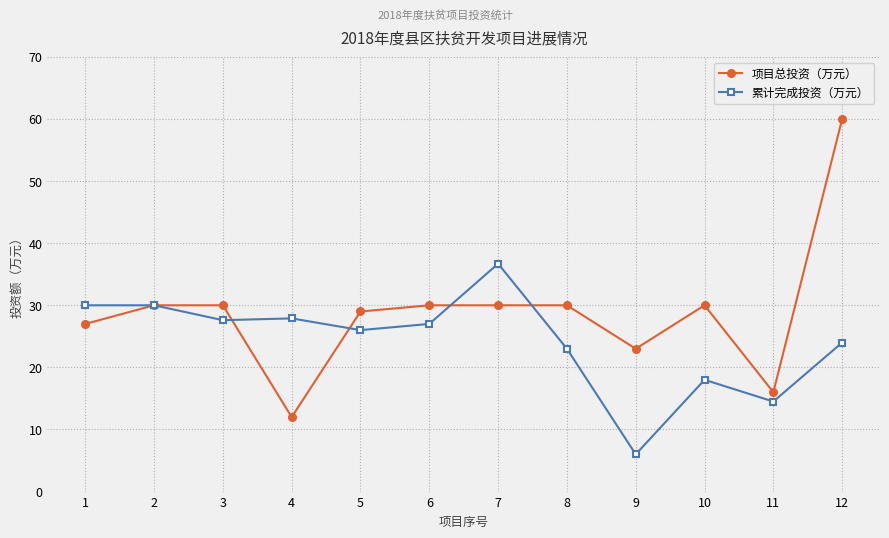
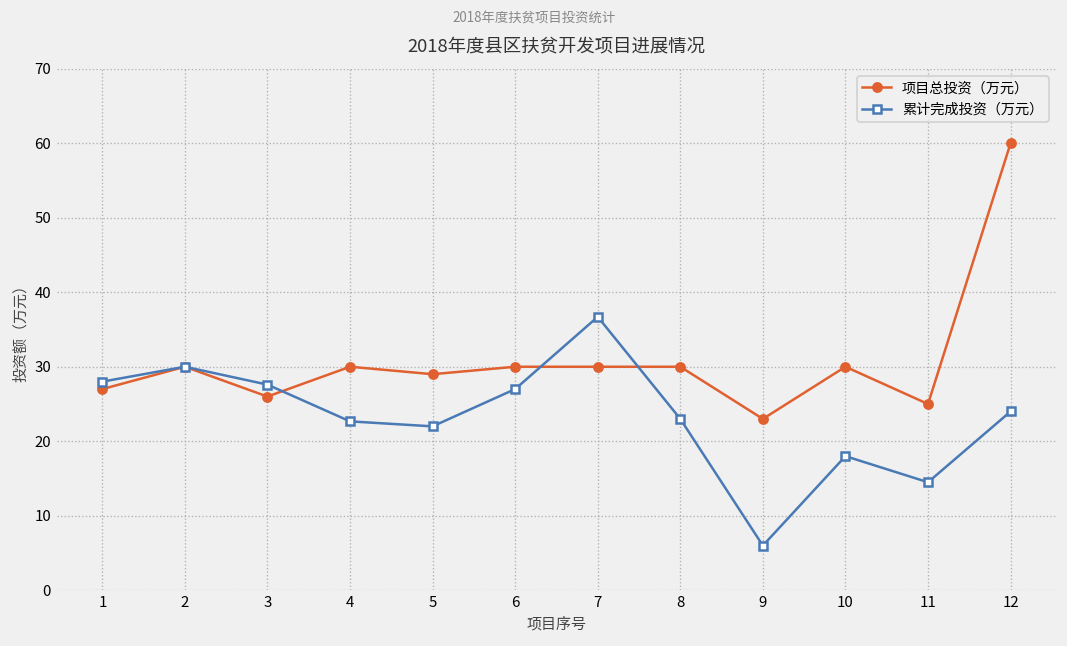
累计完成投资（万元）, 1: 30 -> 28
项目总投资（万元）, 3: 30 -> 26
项目总投资（万元）, 4: 12 -> 30
累计完成投资（万元）, 4: 28 -> 23
累计完成投资（万元）, 5: 26 -> 22
项目总投资（万元）, 11: 16 -> 25
